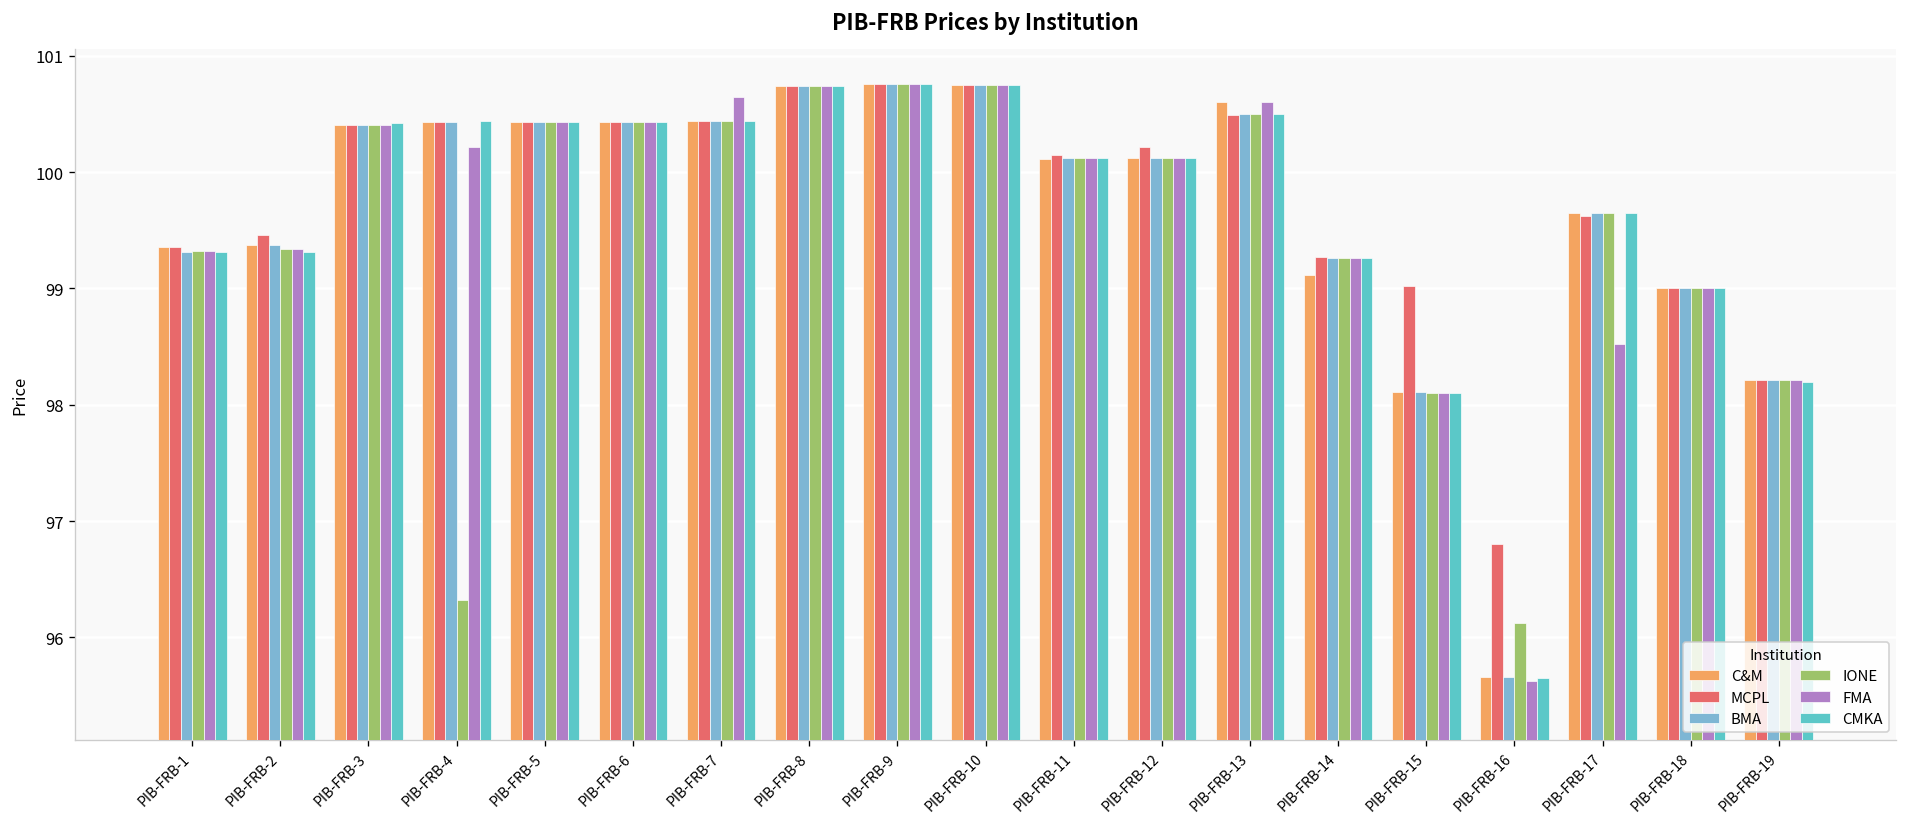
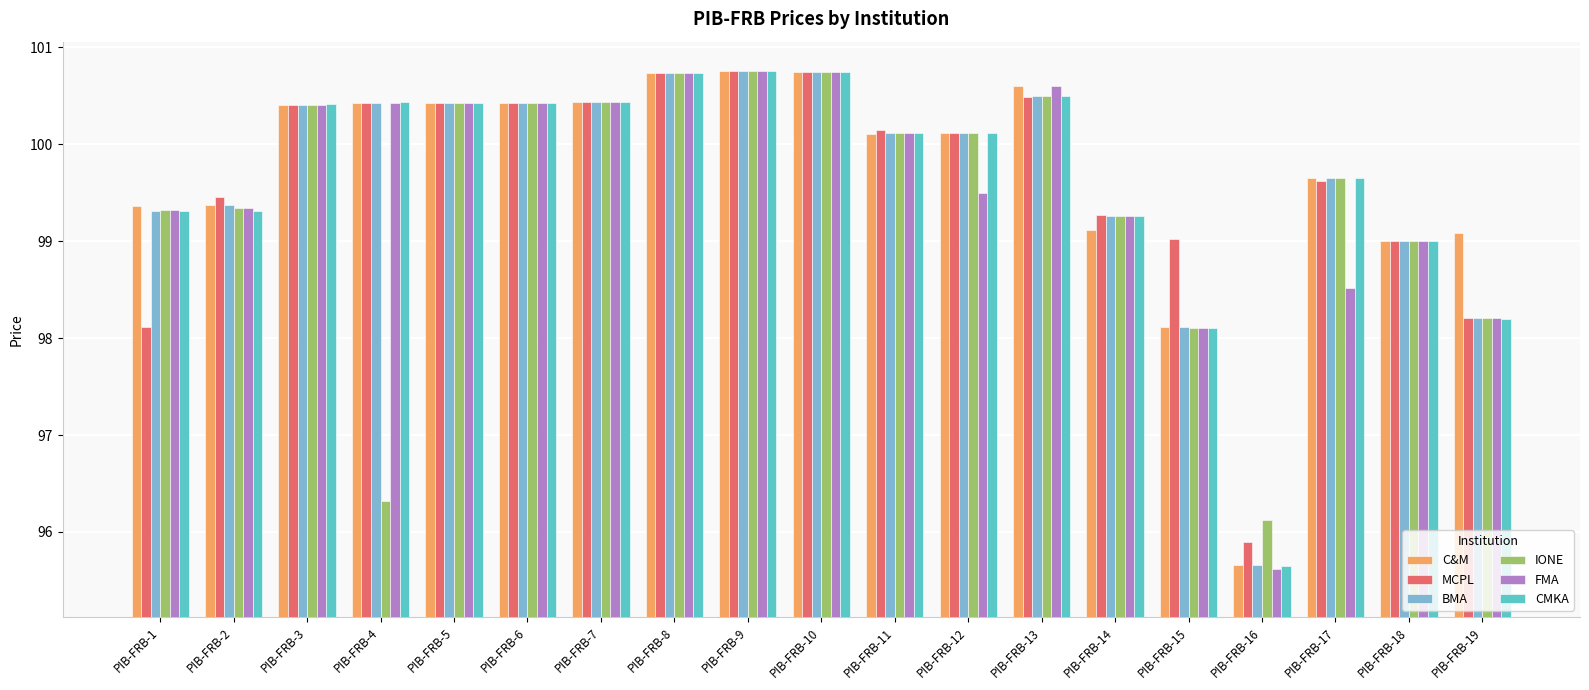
MCPL, PIB-FRB-1: 99.4 -> 98.1
FMA, PIB-FRB-4: 100.2 -> 100.4
FMA, PIB-FRB-7: 100.7 -> 100.4
MCPL, PIB-FRB-12: 100.2 -> 100.1
FMA, PIB-FRB-12: 100.1 -> 99.5
MCPL, PIB-FRB-16: 96.8 -> 95.9
C&M, PIB-FRB-19: 98.2 -> 99.1
